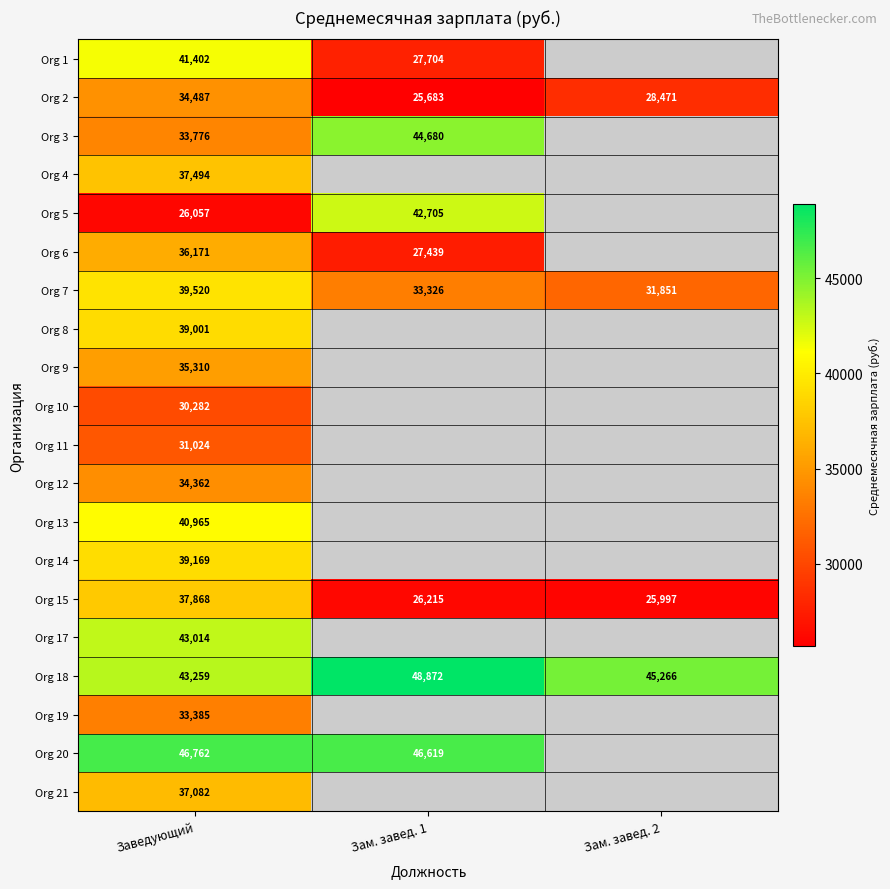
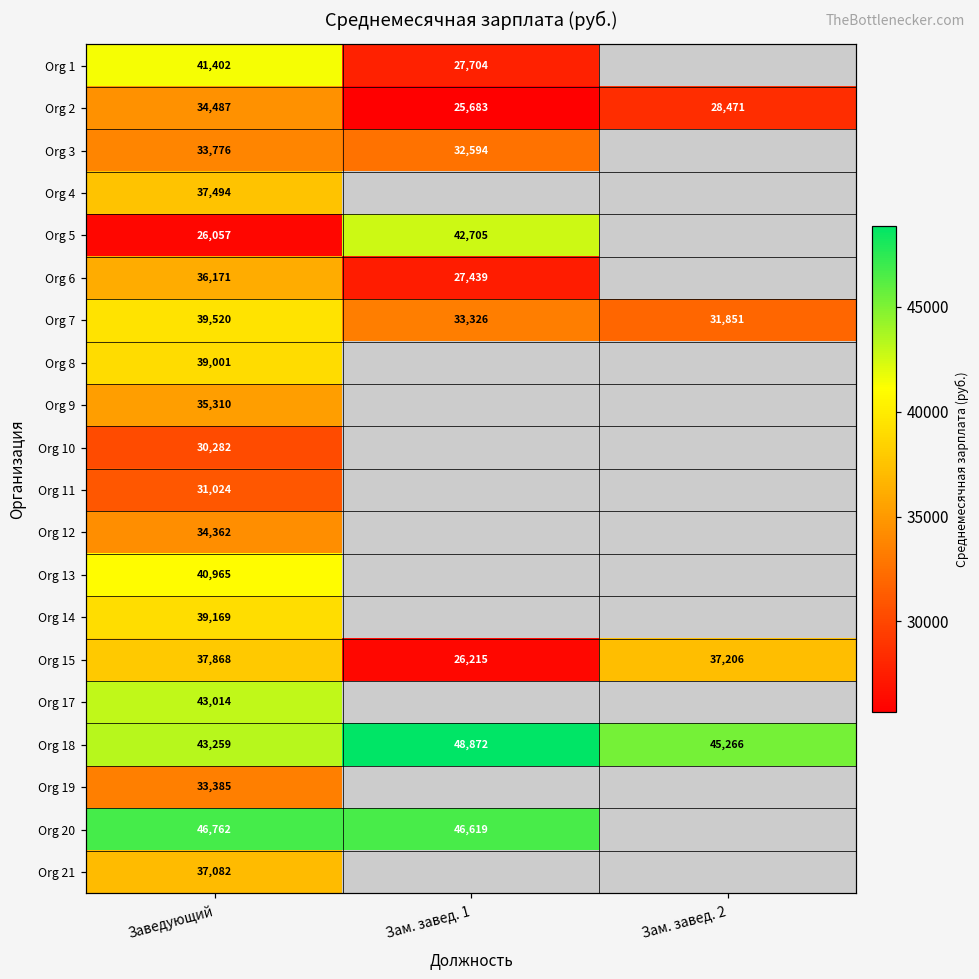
Org 3, Зам. завед. 1: 44,680 -> 32,594
Org 15, Зам. завед. 2: 25,997 -> 37,206
